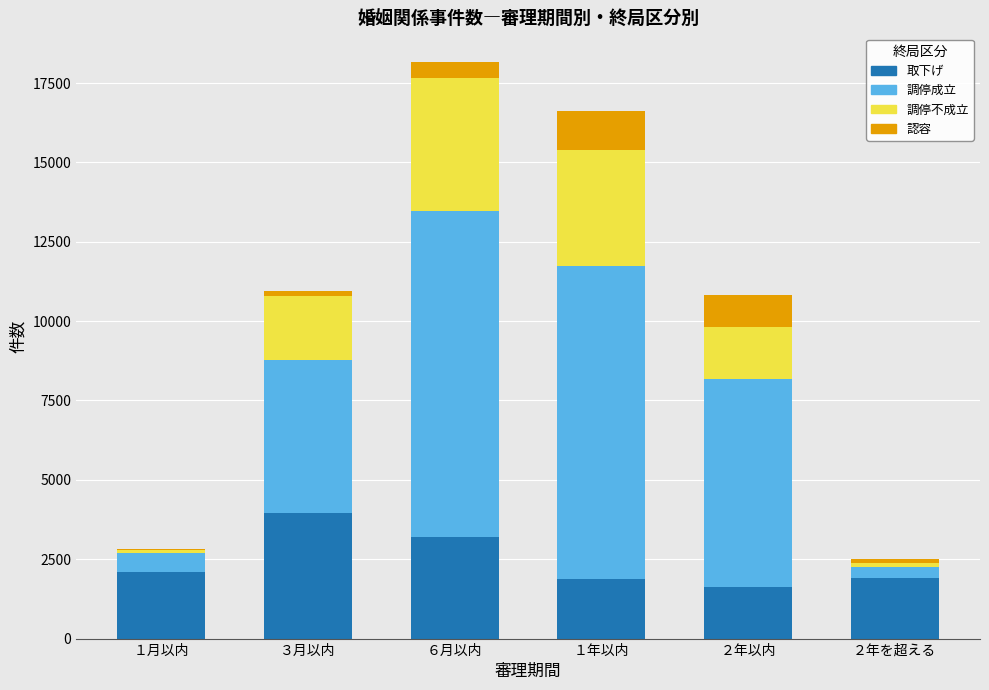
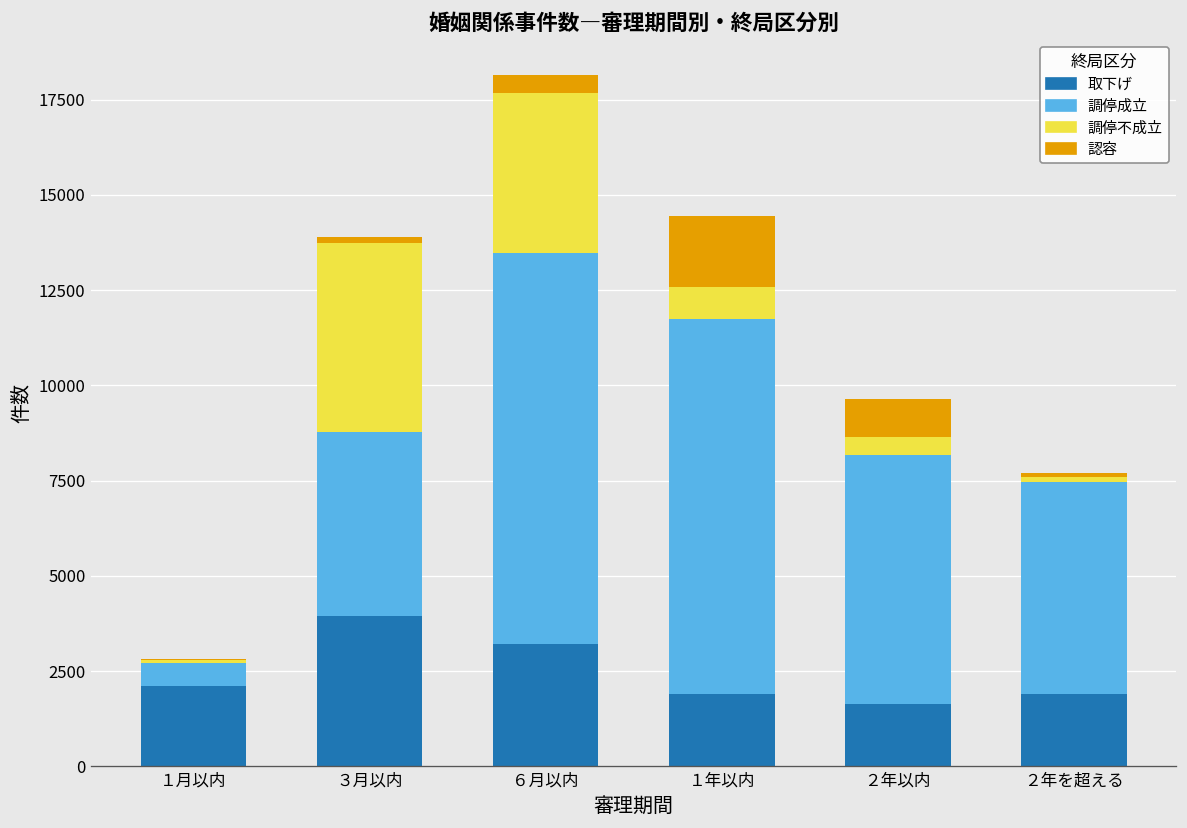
調停不成立, ３月以内: 2000 -> 5000
調停不成立, １年以内: 3700 -> 800
認容, １年以内: 1200 -> 1900
調停不成立, ２年以内: 1600 -> 500
調停成立, ２年を超える: 300 -> 5600
